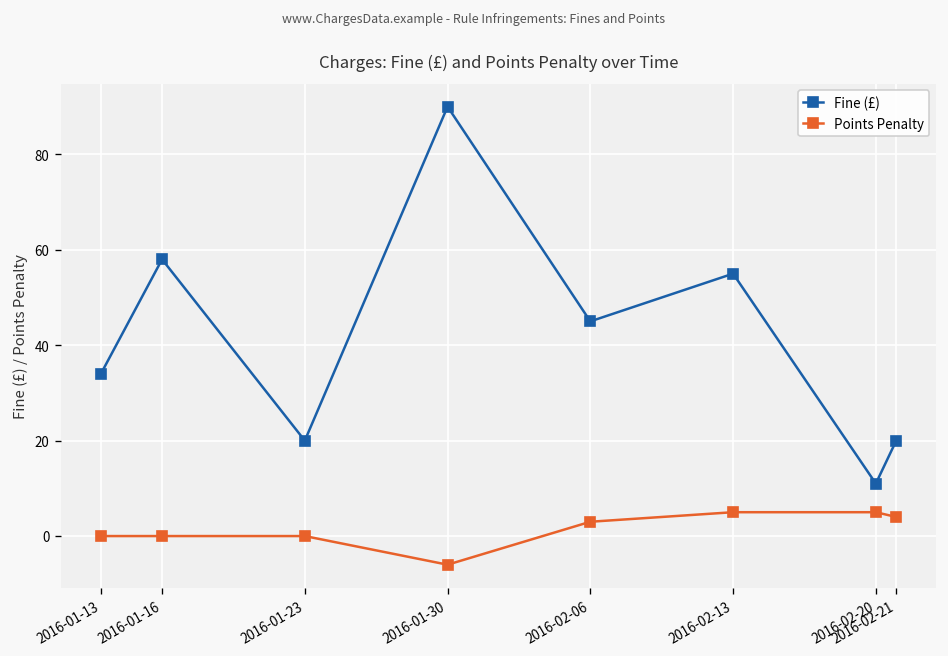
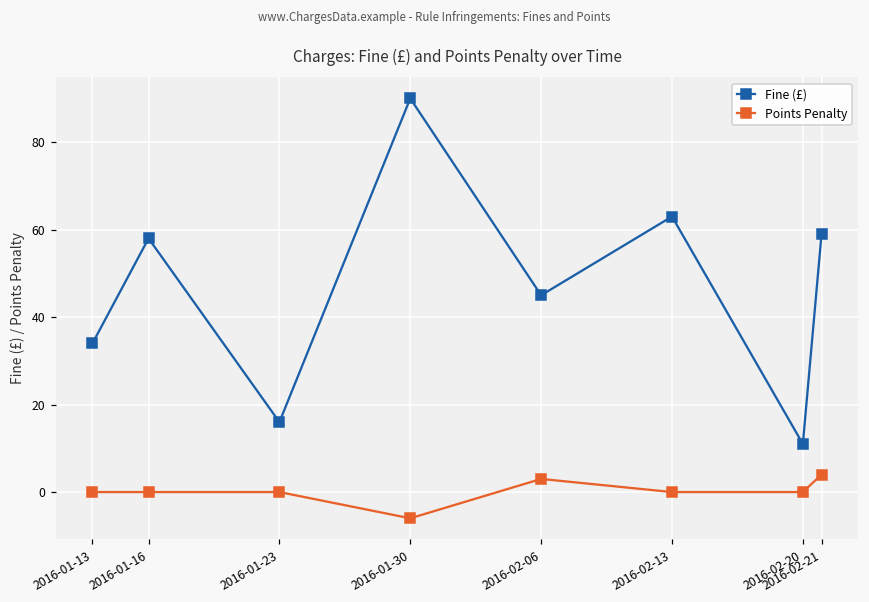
Fine (£), 2016-01-23: 20 -> 16
Fine (£), 2016-02-13: 55 -> 63
Points Penalty, 2016-02-13: 5 -> 0
Points Penalty, 2016-02-20: 5 -> 0
Fine (£), 2016-02-21: 20 -> 59
